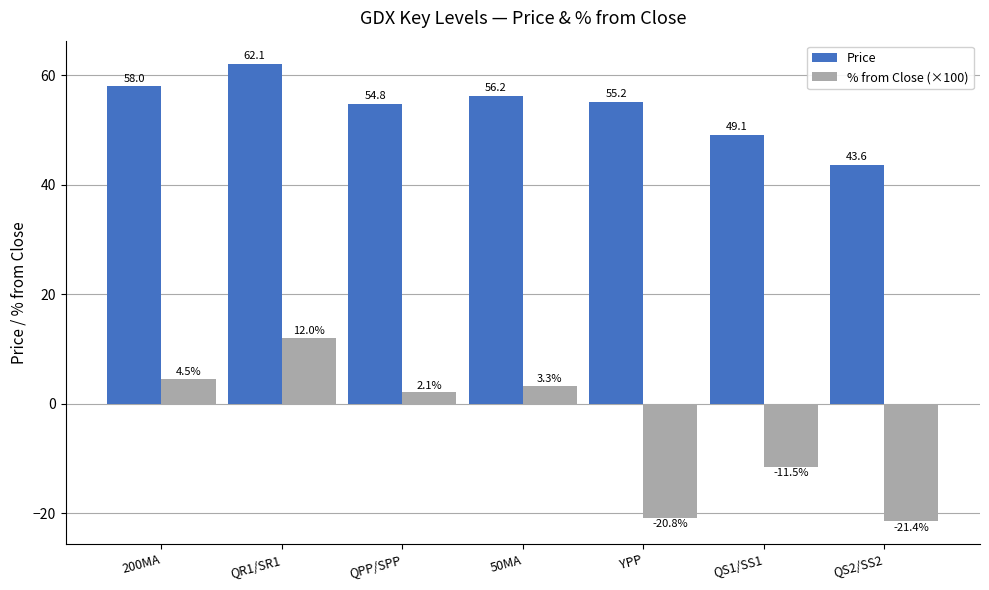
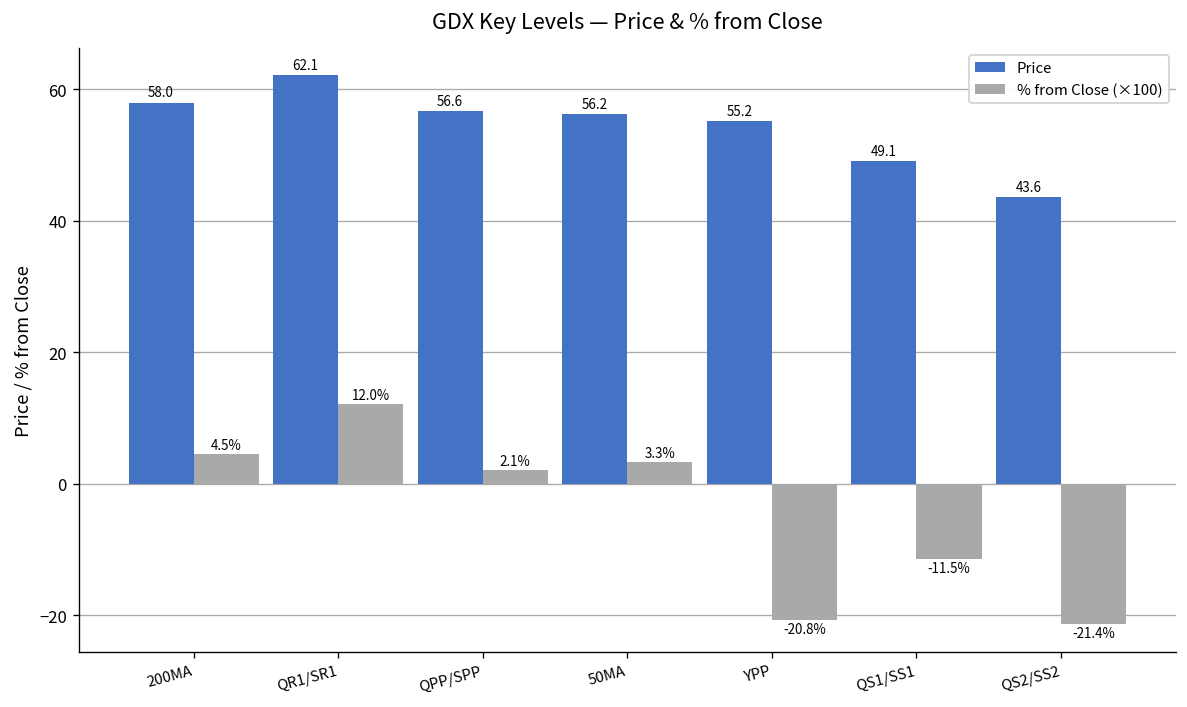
Price, QPP/SPP: 54.8 -> 56.6
